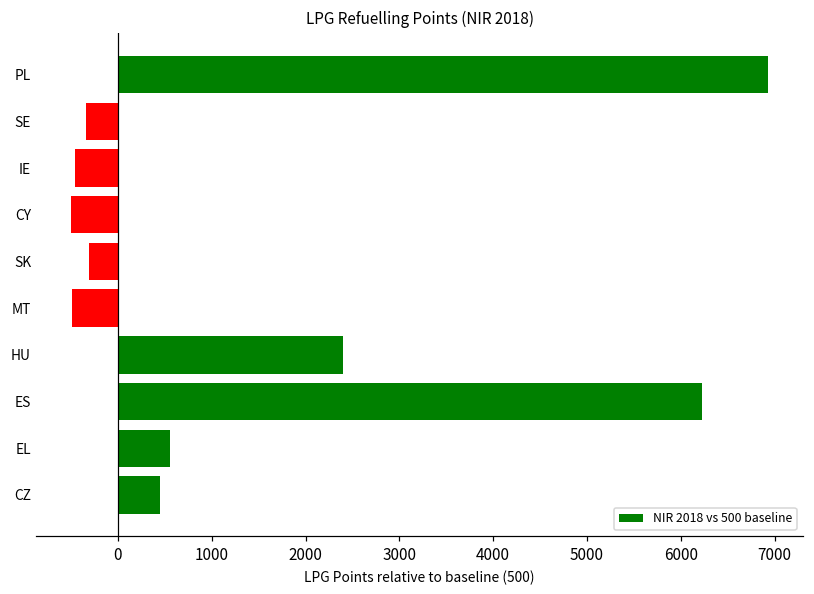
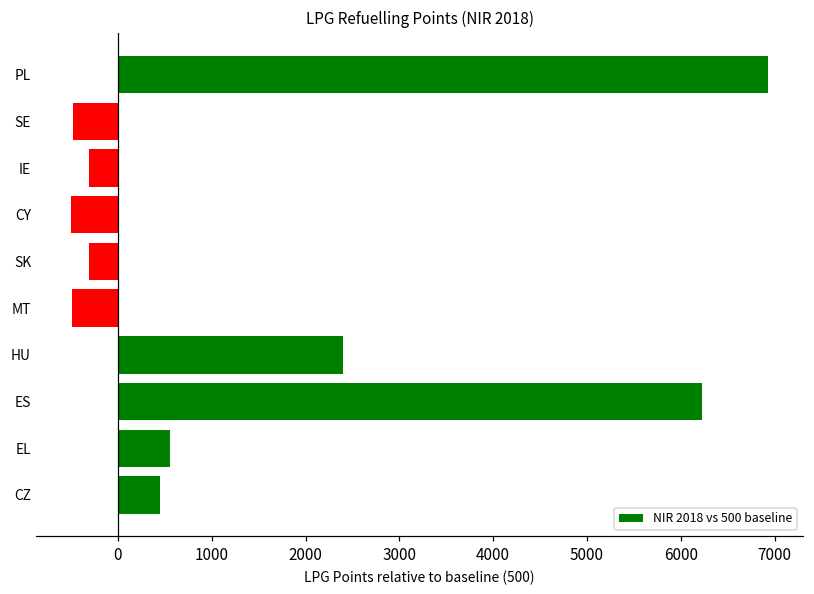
SE: -300 -> -500
IE: -500 -> -300
